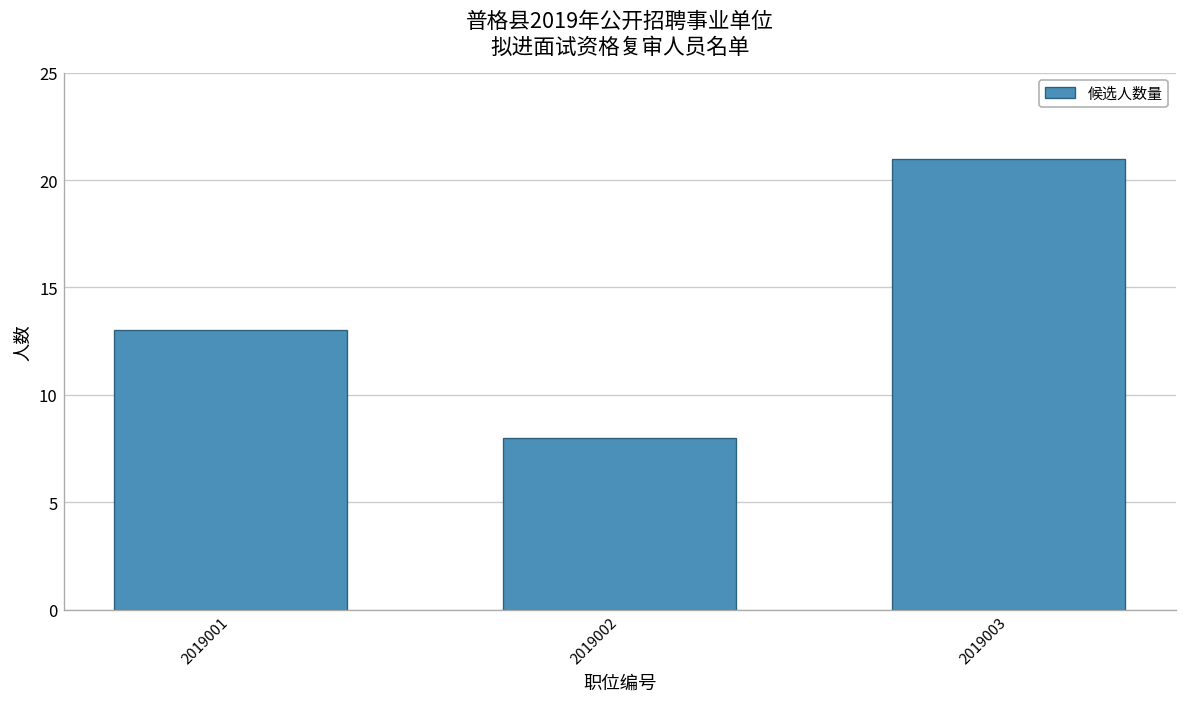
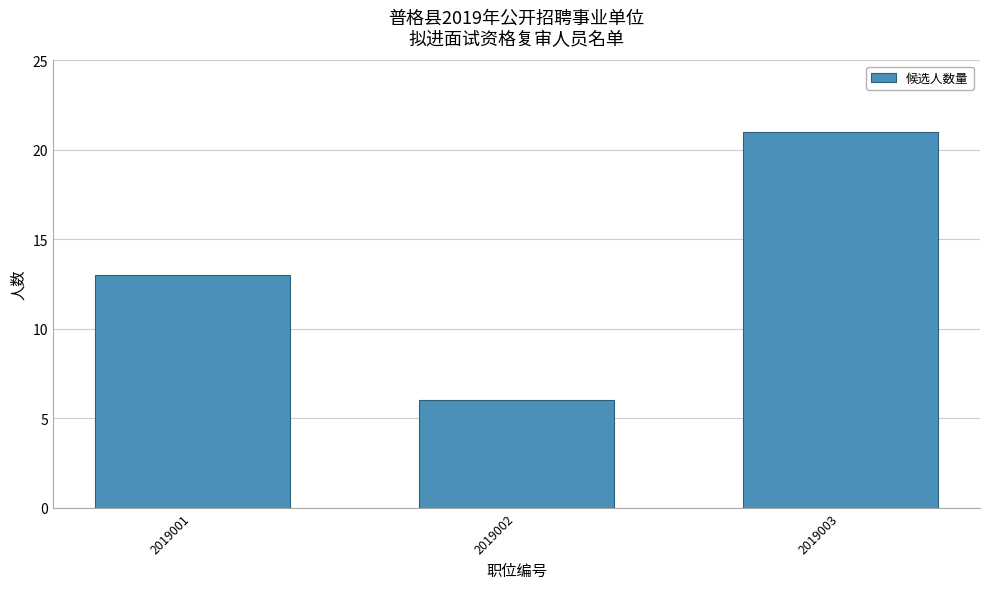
2019002: 8 -> 6
